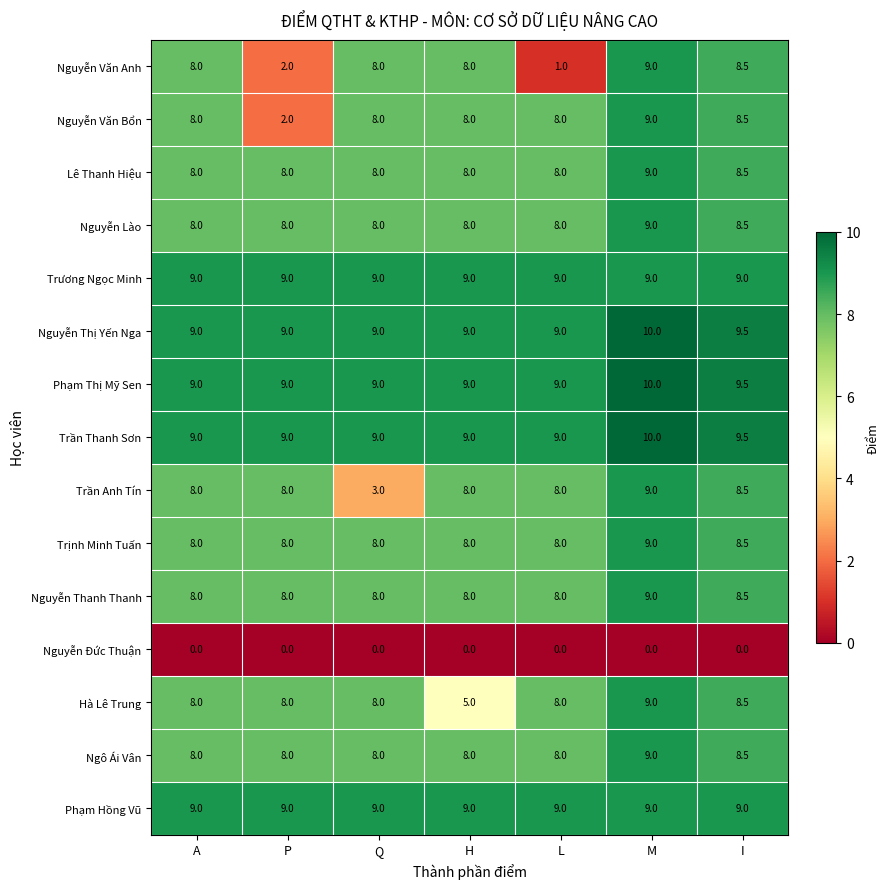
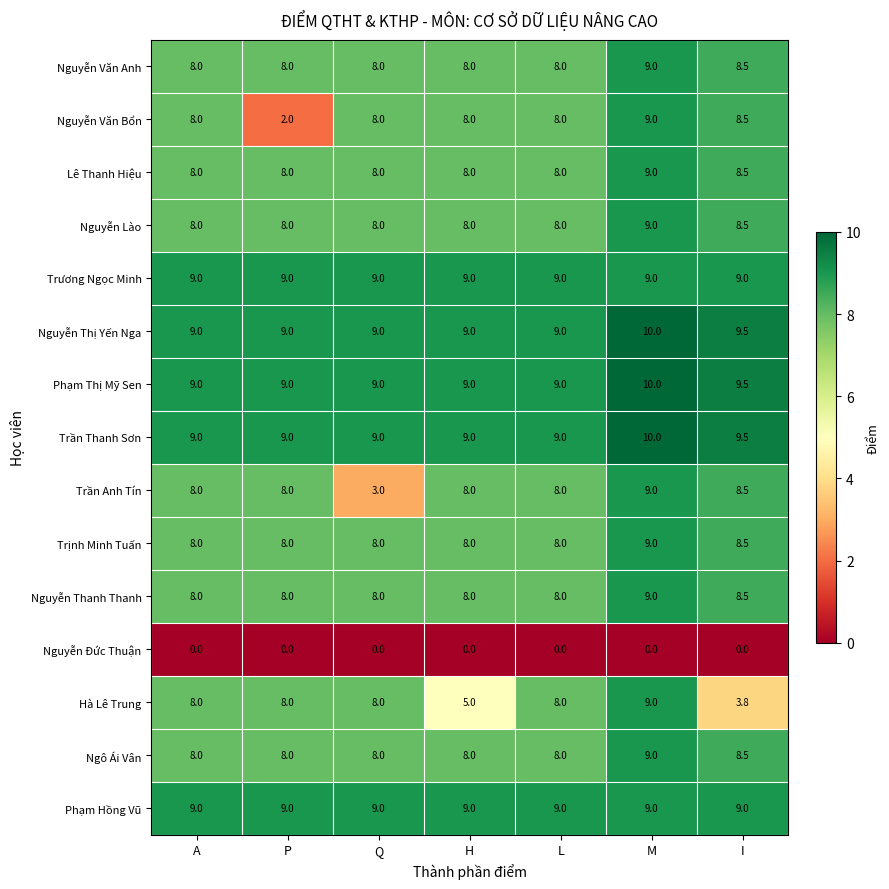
Nguyễn Văn Anh, P: 2.0 -> 8.0
Nguyễn Văn Anh, L: 1.0 -> 8.0
Hà Lê Trung, I: 8.5 -> 3.8
